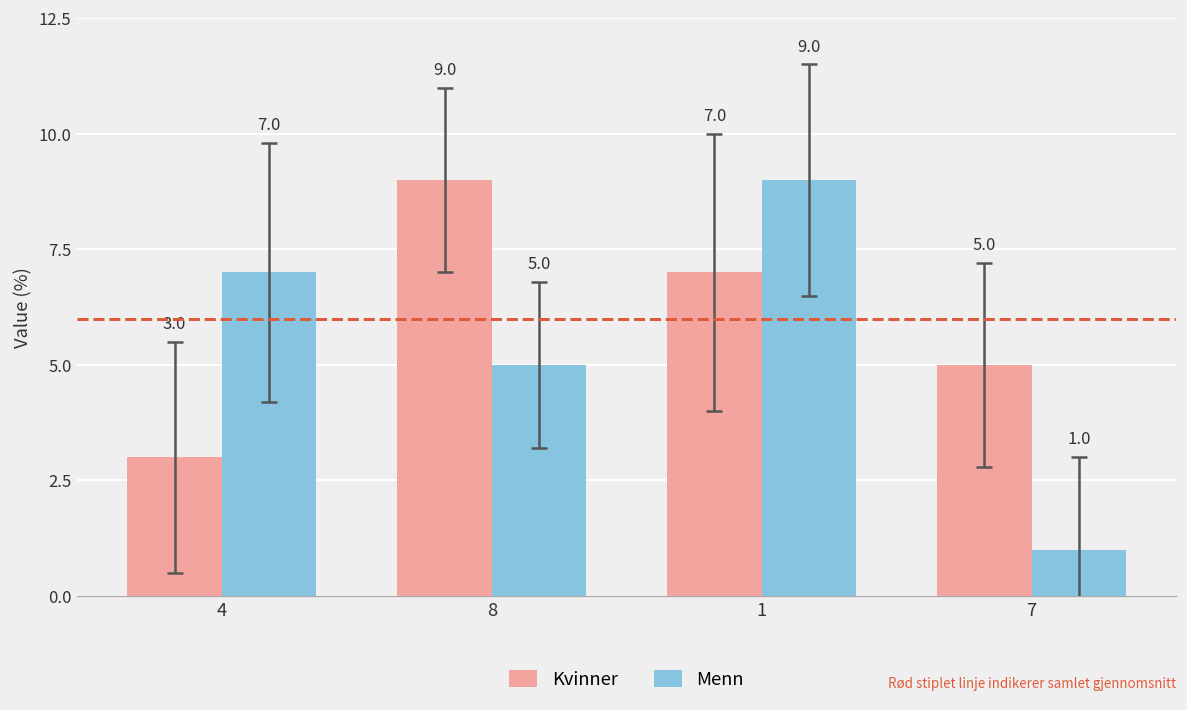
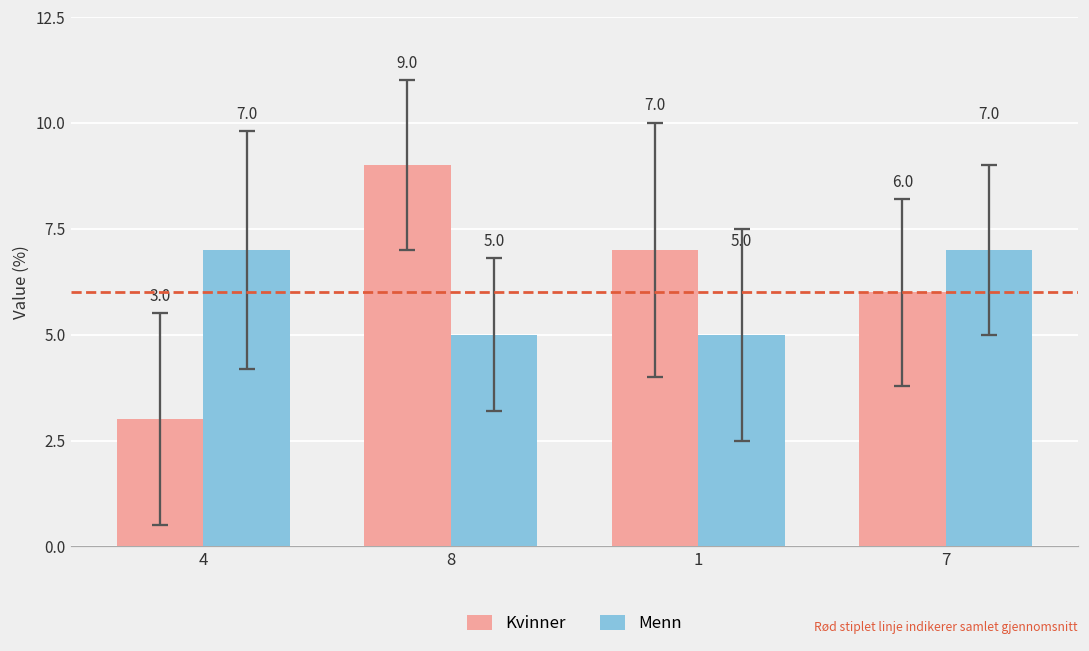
Menn, 1: 9.0 -> 5.0
Kvinner, 7: 5.0 -> 6.0
Menn, 7: 1.0 -> 7.0
